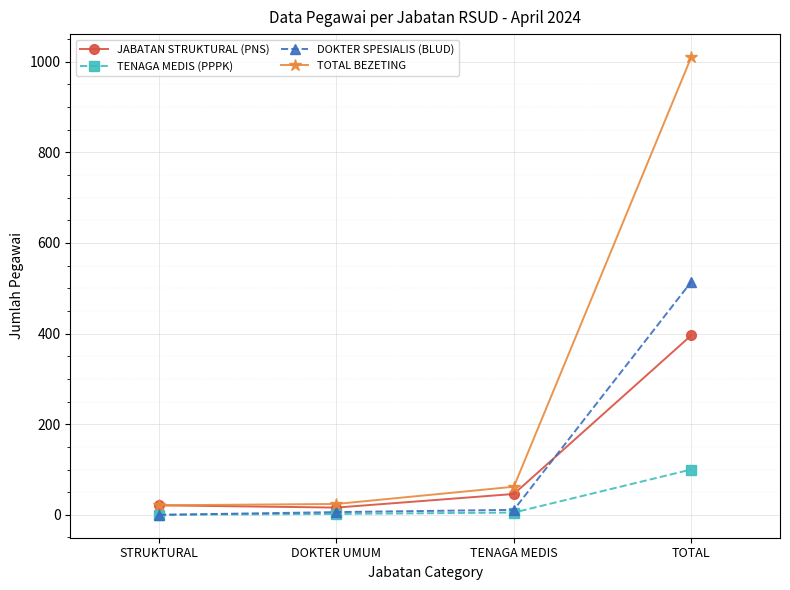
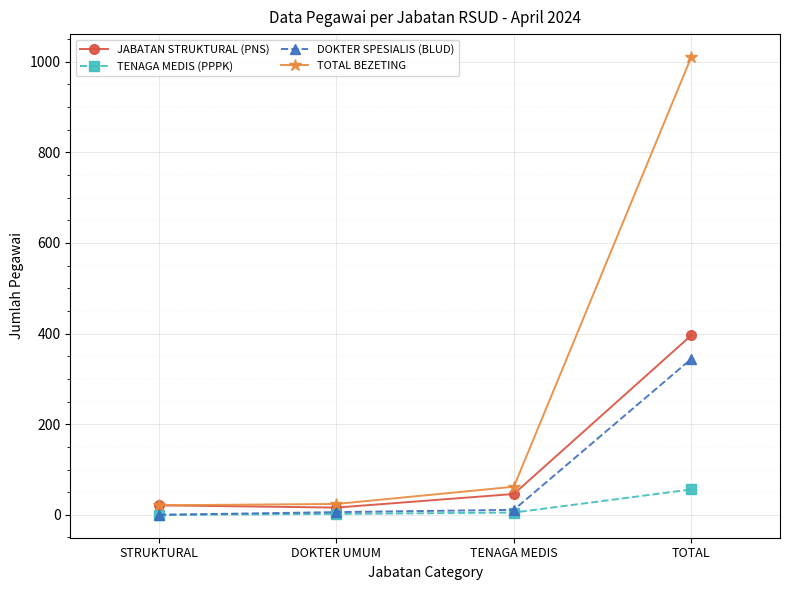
TENAGA MEDIS (PPPK), TOTAL: 100 -> 60
DOKTER SPESIALIS (BLUD), TOTAL: 510 -> 340
